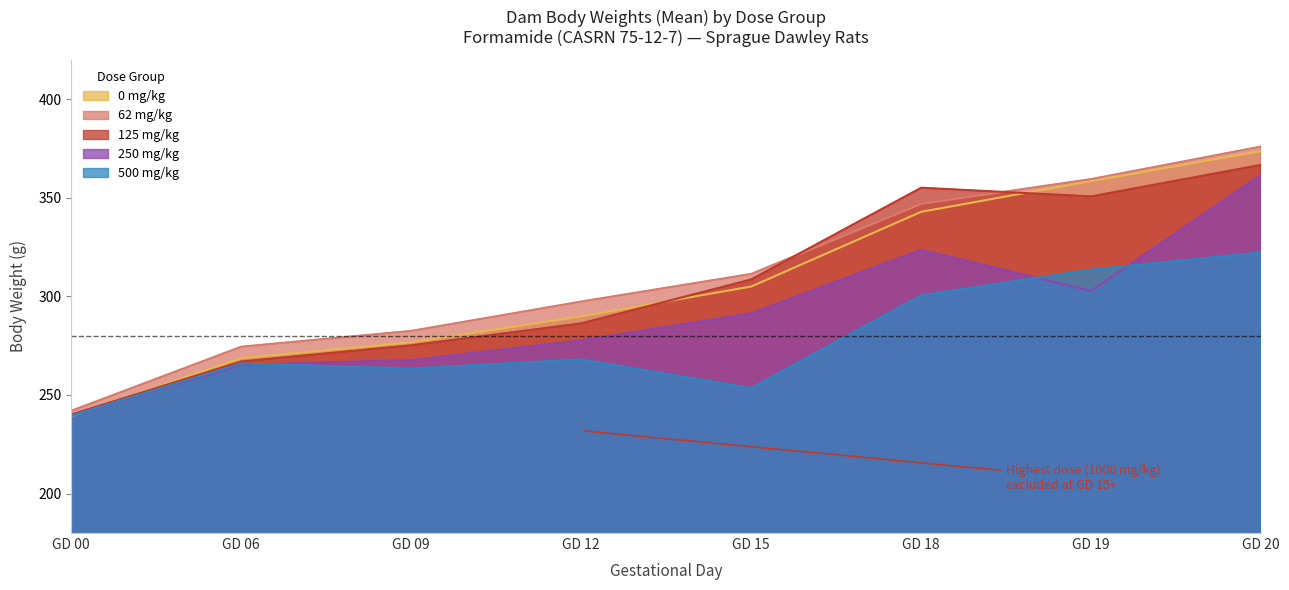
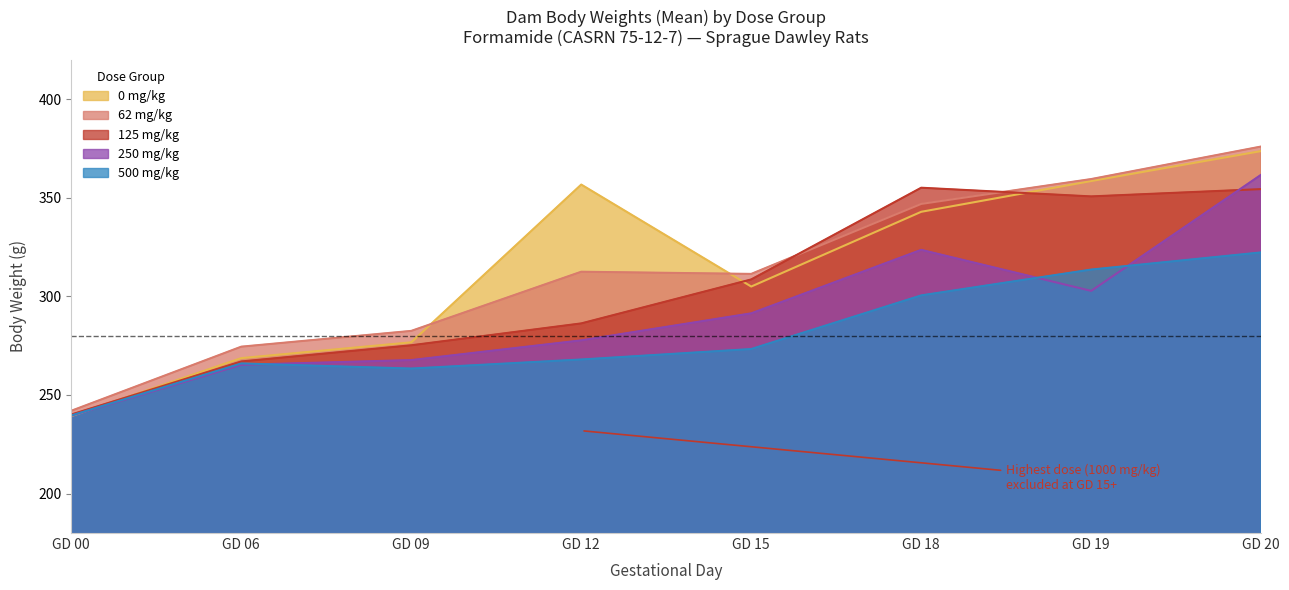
0 mg/kg, GD 12: 290 -> 357
62 mg/kg, GD 12: 297 -> 313
500 mg/kg, GD 15: 254 -> 273
125 mg/kg, GD 20: 367 -> 354
